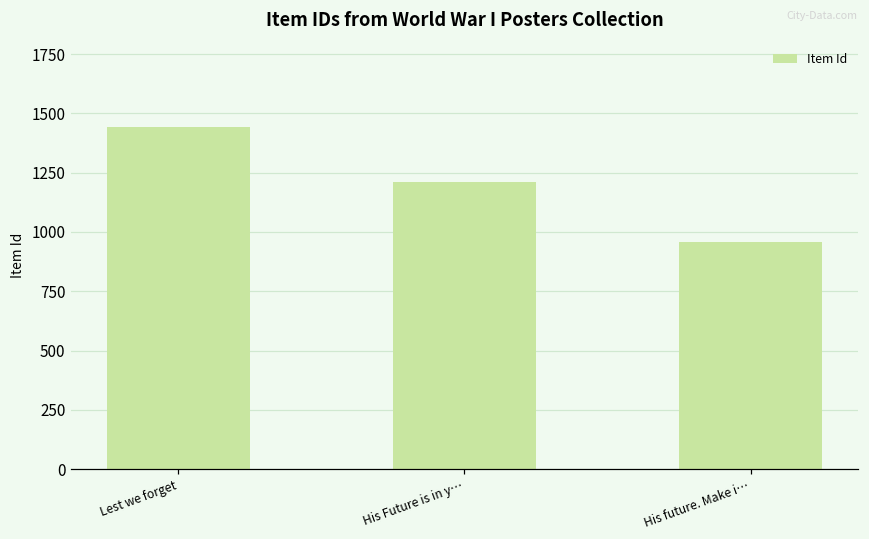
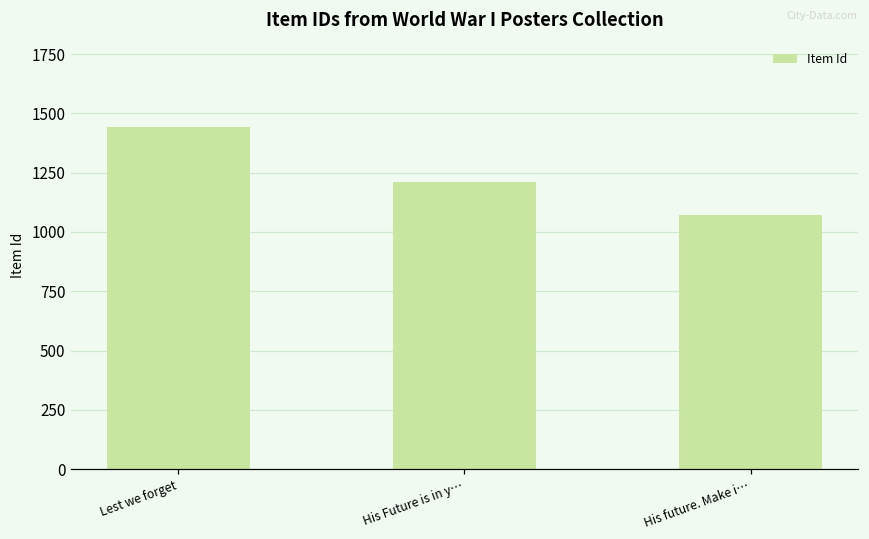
His future. Make i…: 960 -> 1070
